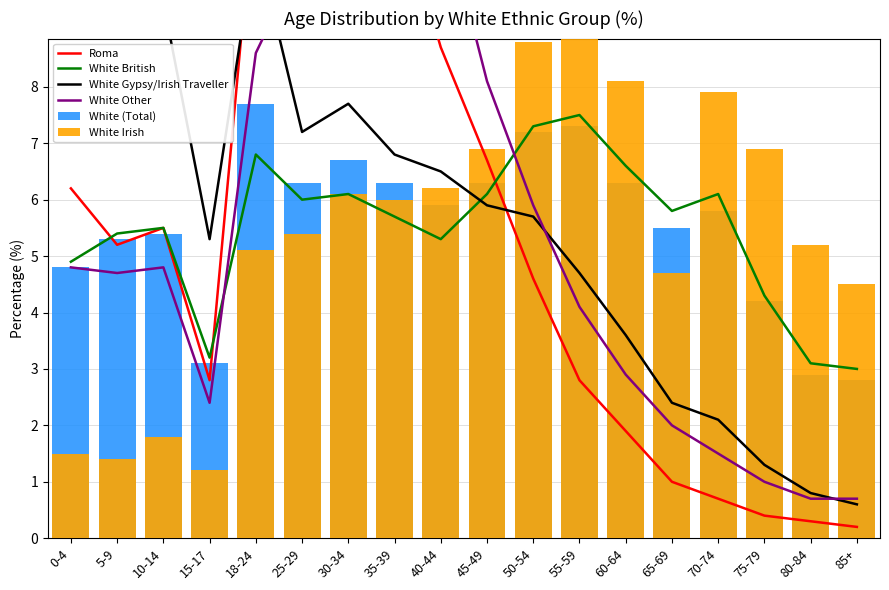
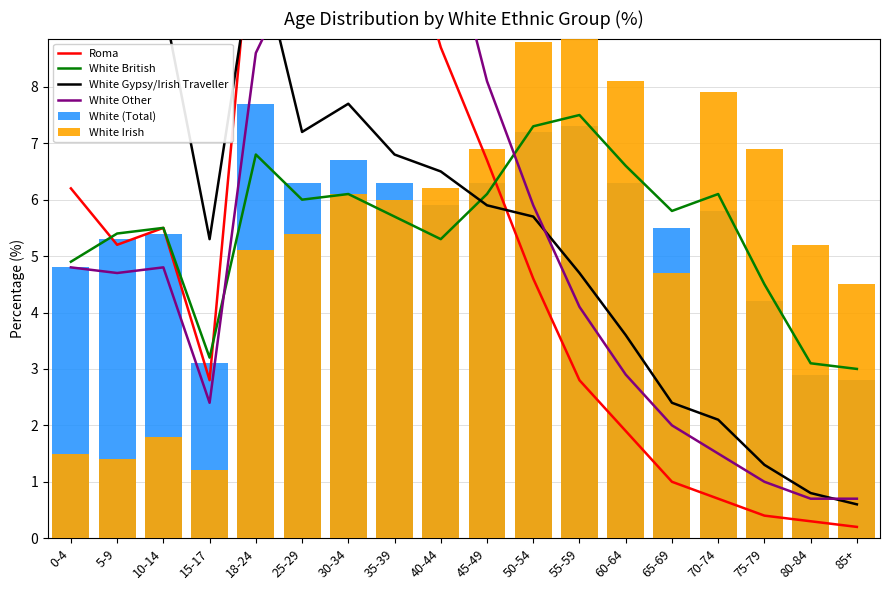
White British, 75-79: 4.3 -> 4.5
